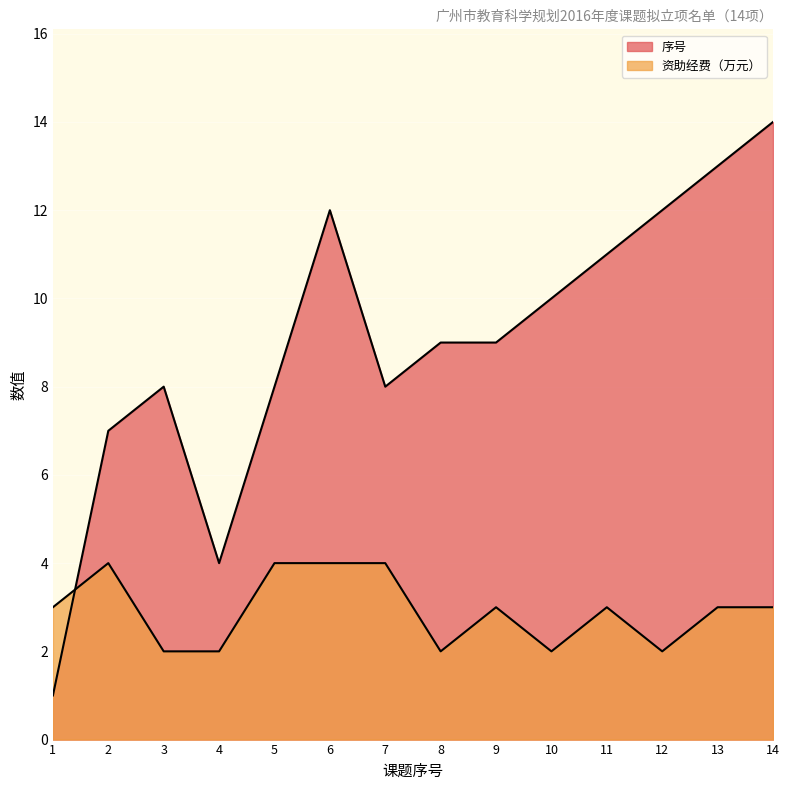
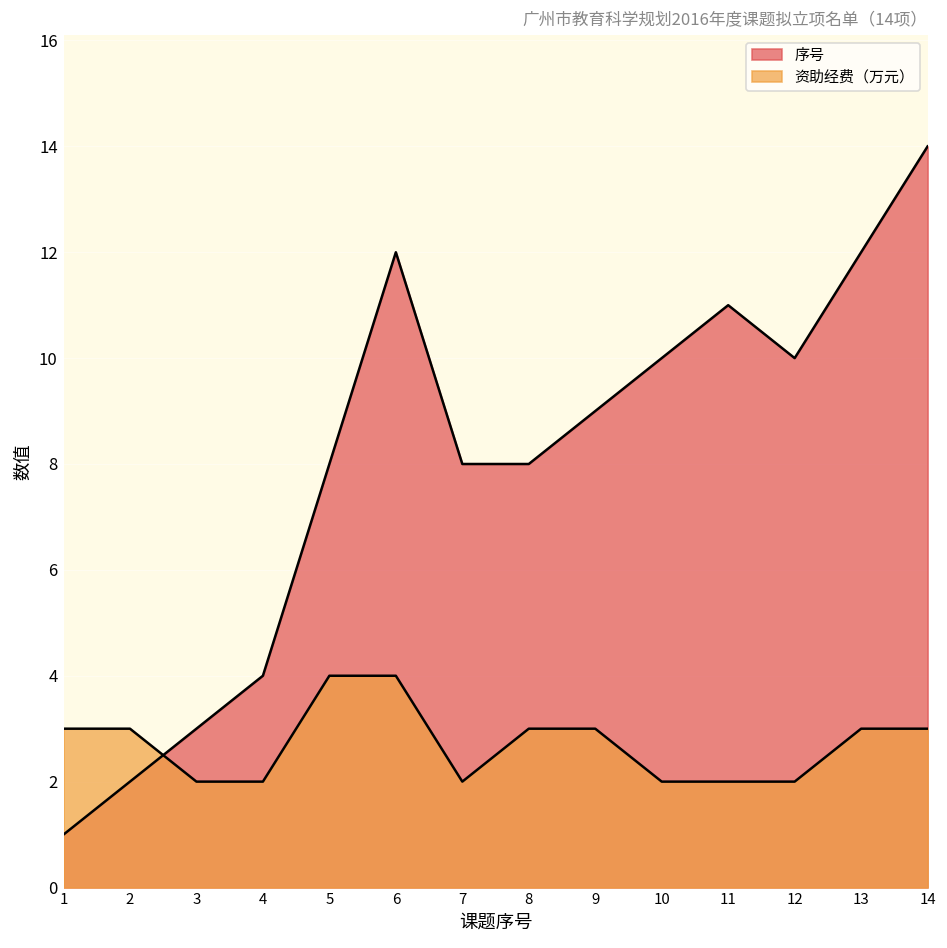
序号, 2: 7 -> 2
资助经费（万元）, 2: 4 -> 3
序号, 3: 8 -> 3
资助经费（万元）, 7: 4 -> 2
序号, 8: 9 -> 8
资助经费（万元）, 8: 2 -> 3
资助经费（万元）, 11: 3 -> 2
序号, 12: 12 -> 10
序号, 13: 13 -> 12
